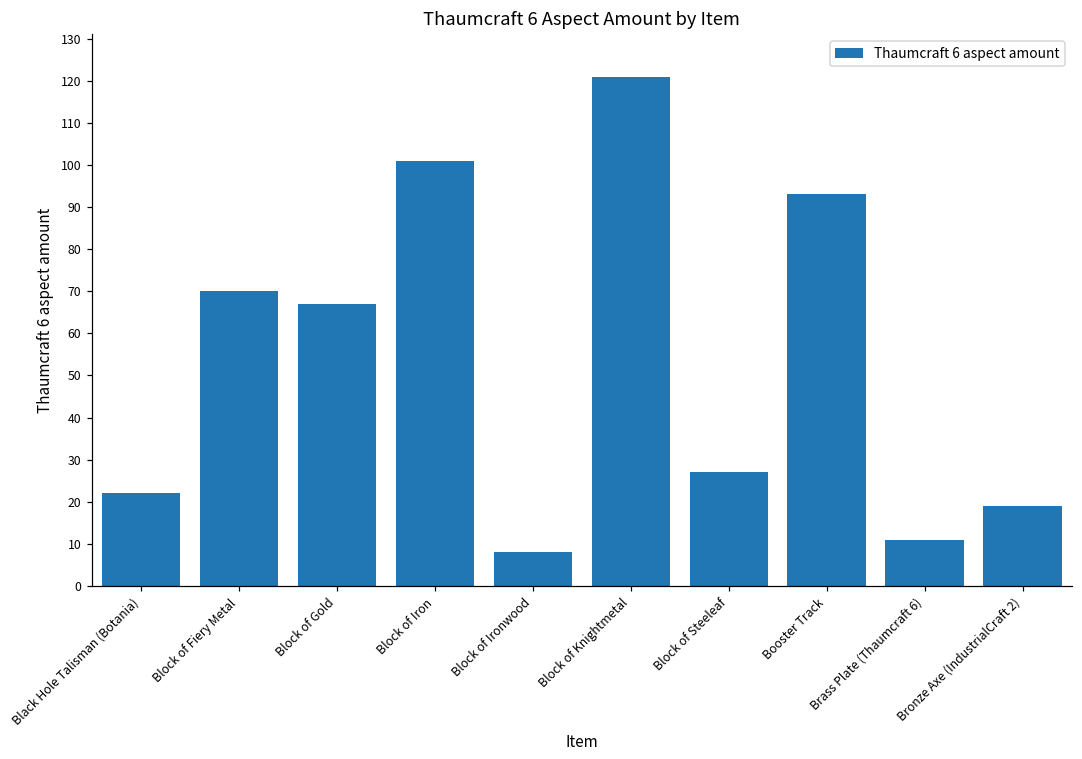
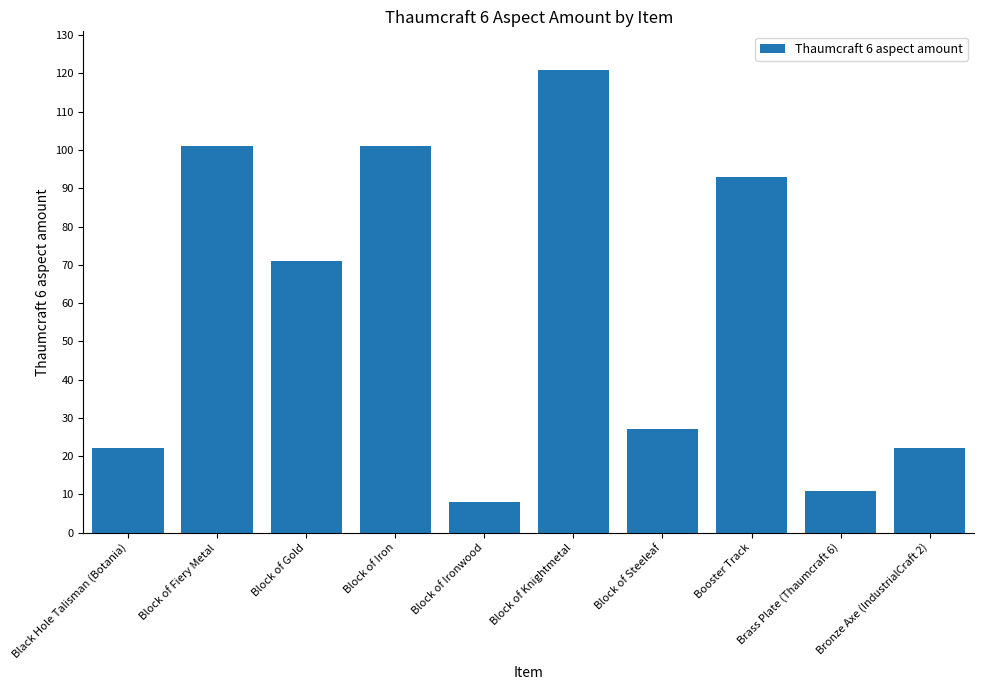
Block of Fiery Metal: 70 -> 101
Block of Gold: 67 -> 71
Bronze Axe (IndustrialCraft 2): 19 -> 22
